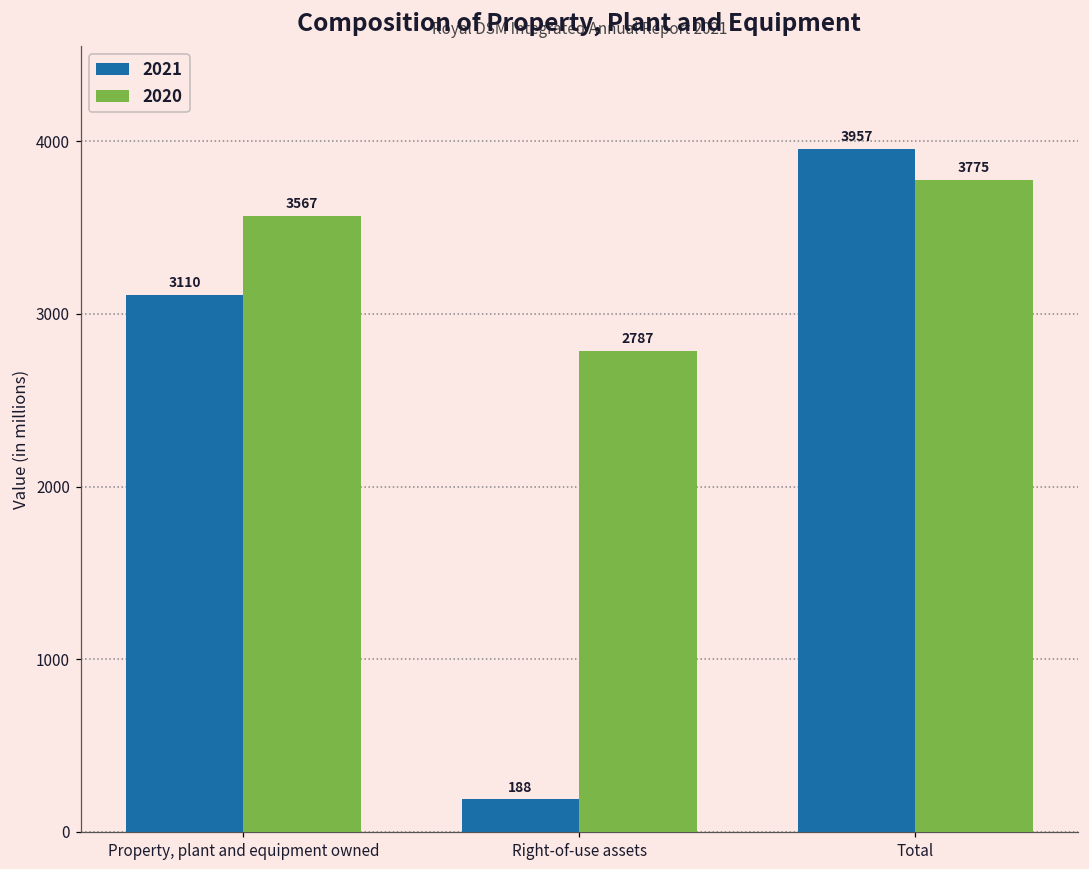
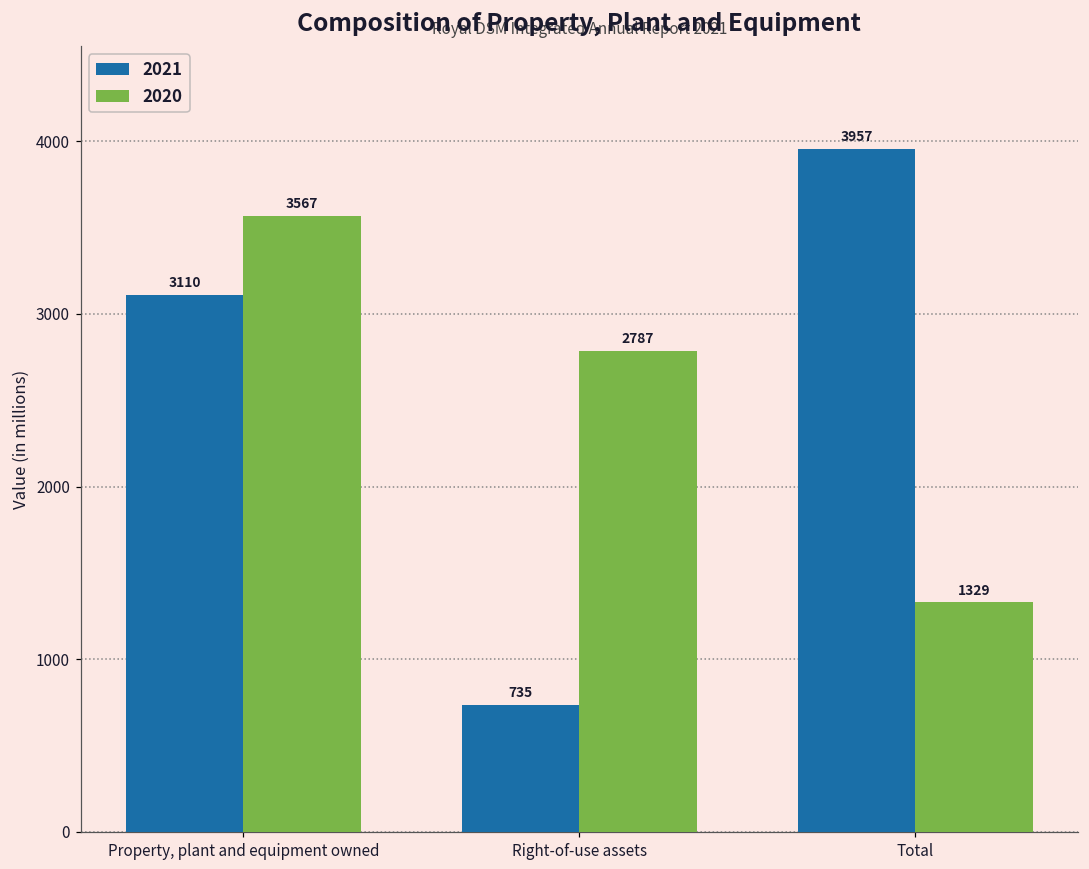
2021, Right-of-use assets: 188 -> 735
2020, Total: 3775 -> 1329
